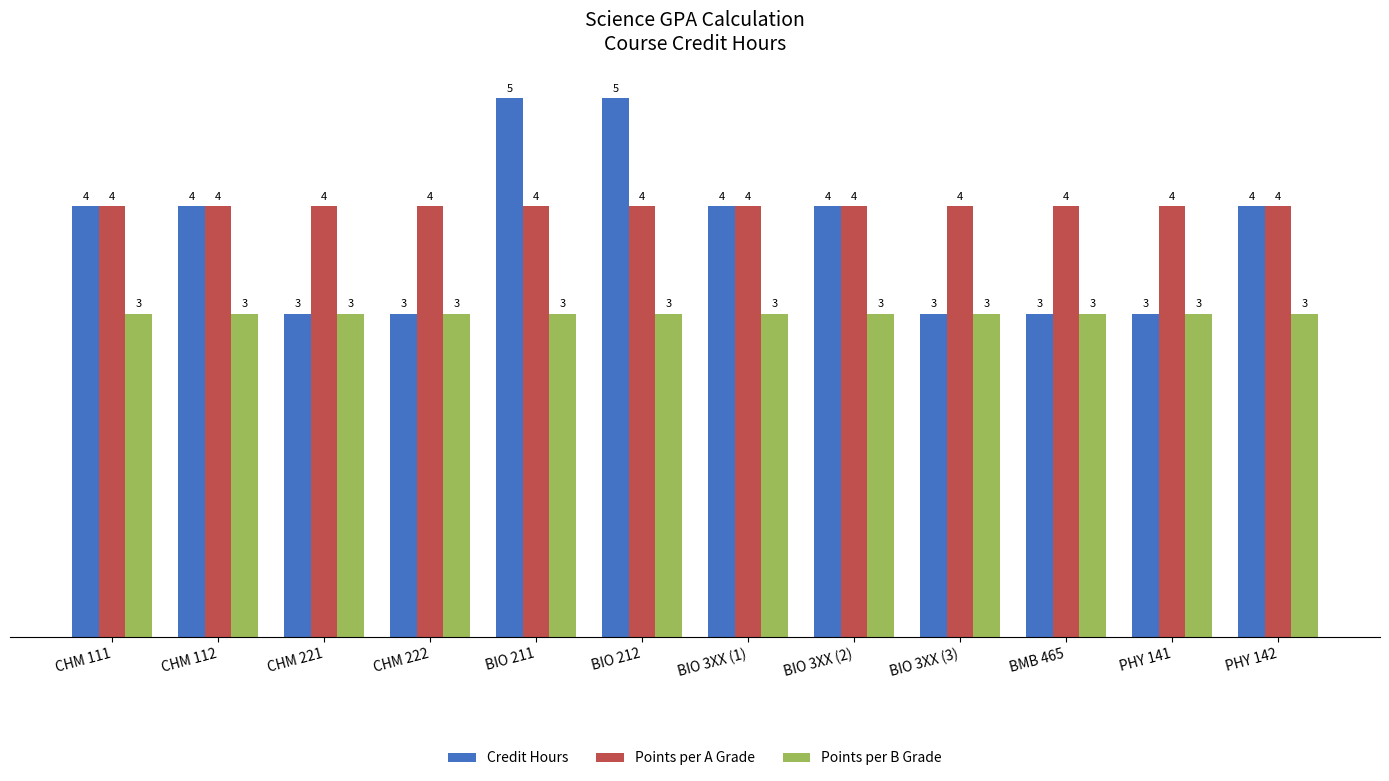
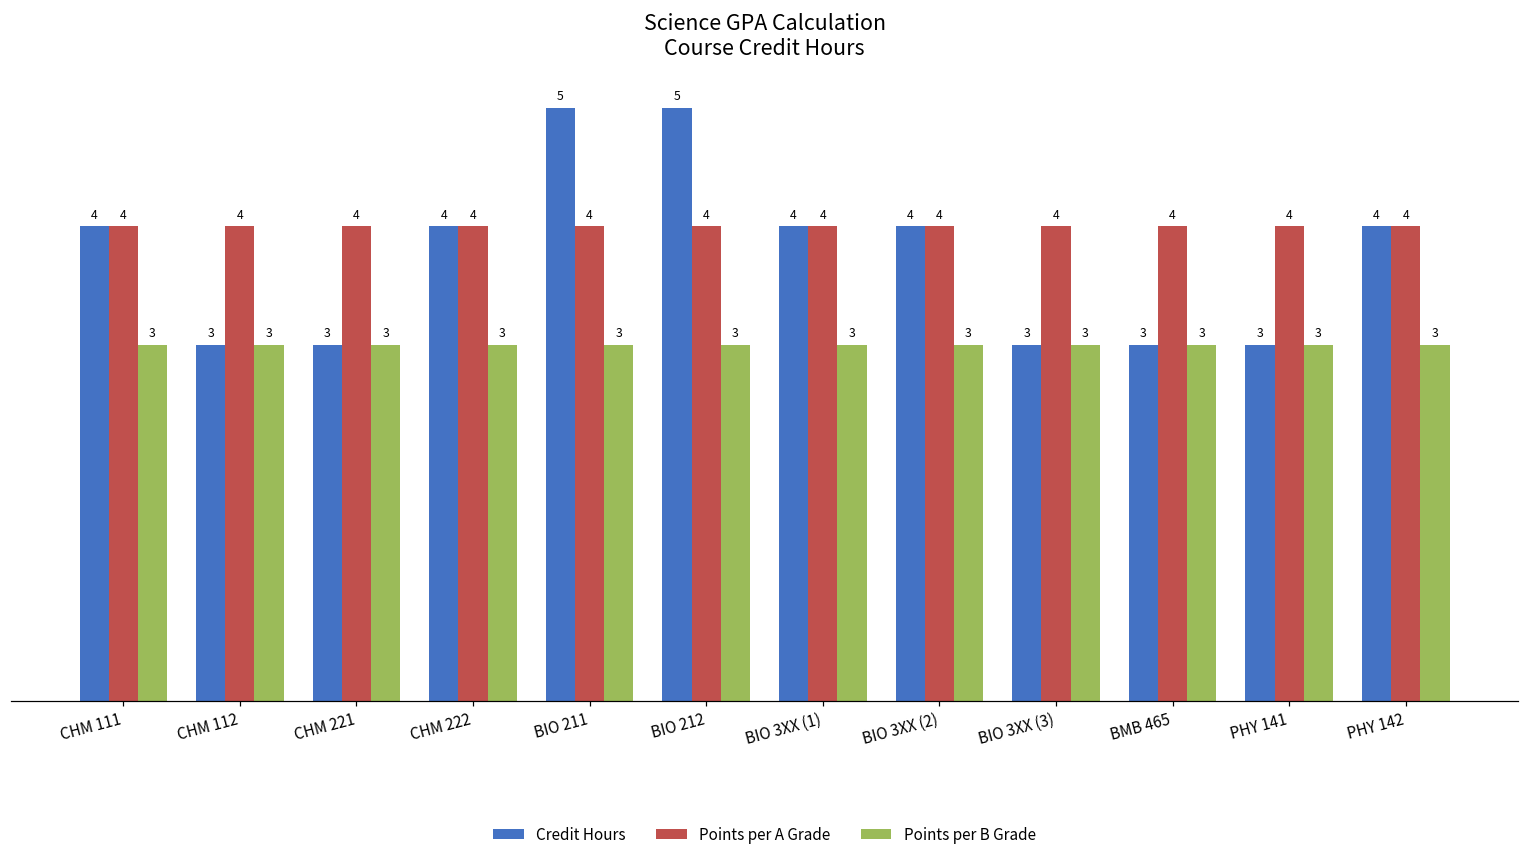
Credit Hours, CHM 112: 4 -> 3
Credit Hours, CHM 222: 3 -> 4
